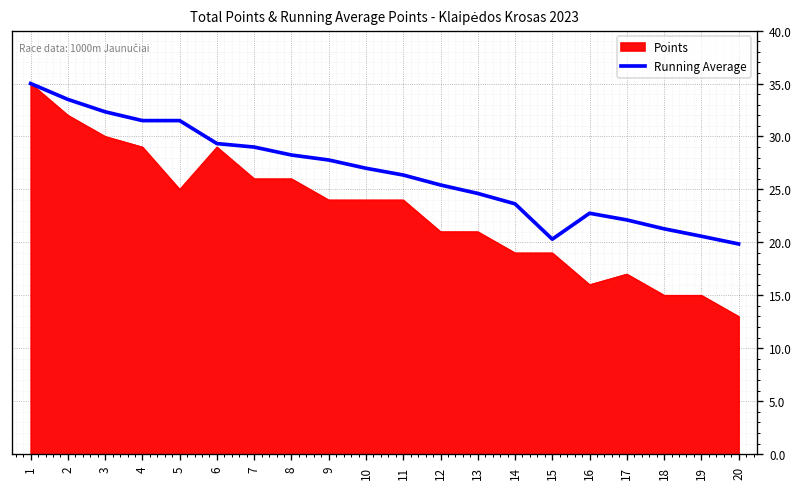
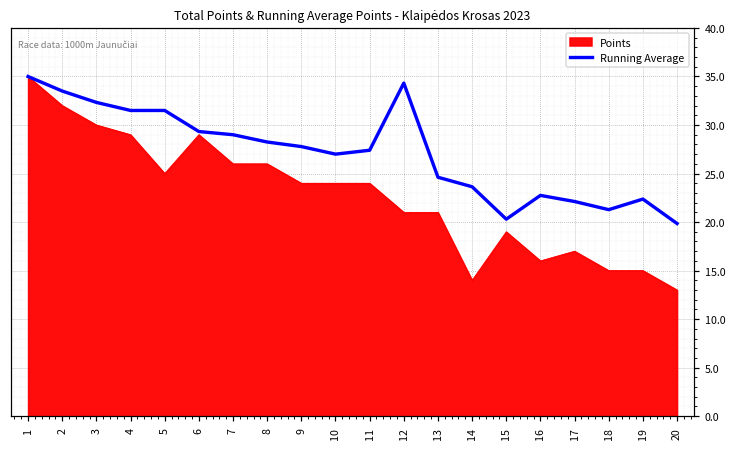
Running Average, 11: 26 -> 27
Running Average, 12: 25 -> 34
Points, 14: 19 -> 14
Running Average, 19: 21 -> 22
